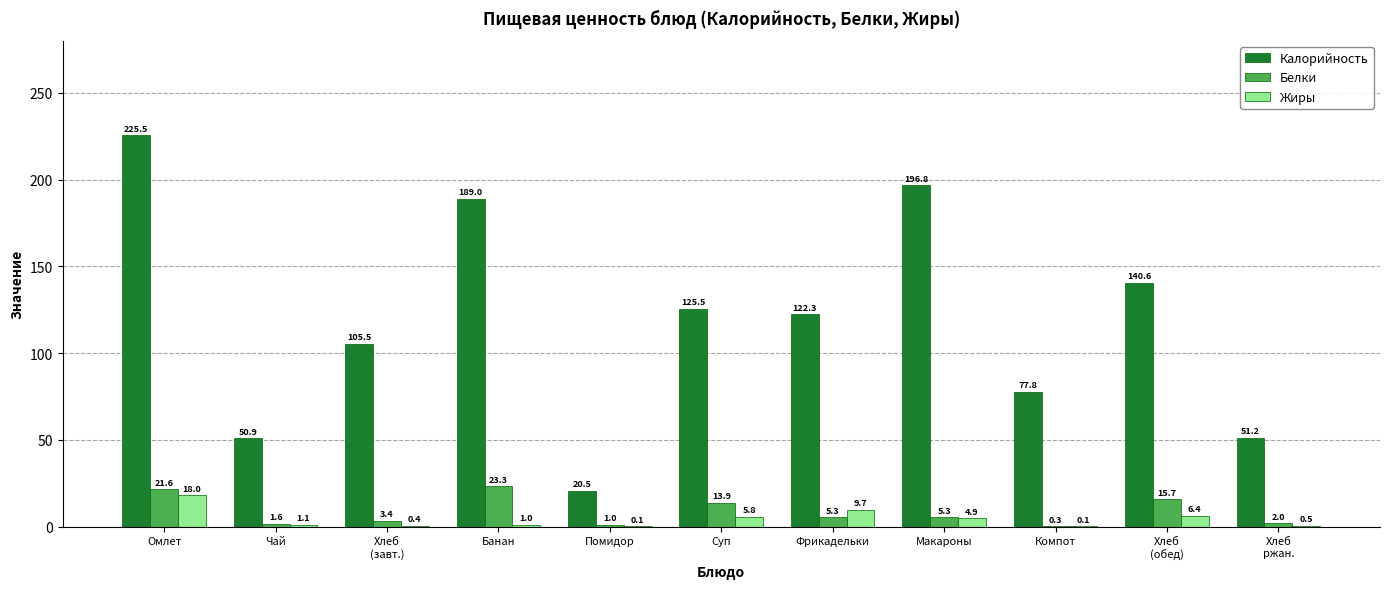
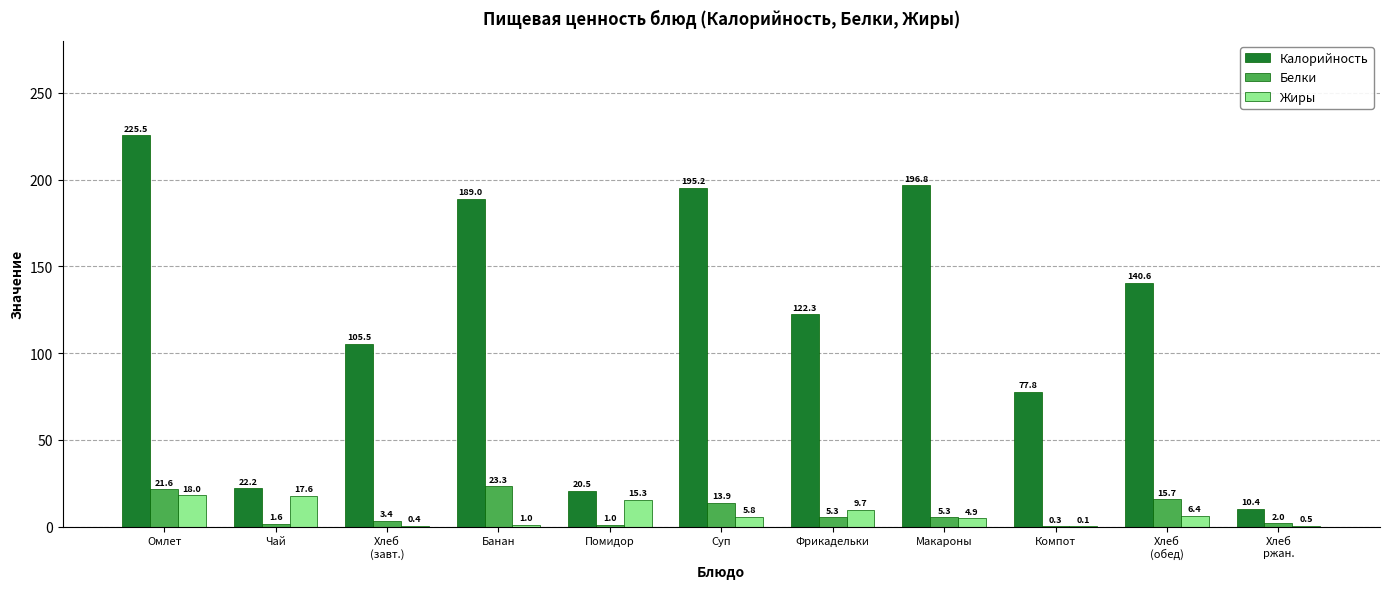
Калорийность, Чай: 50.9 -> 22.2
Жиры, Чай: 1.1 -> 17.6
Жиры, Помидор: 0.1 -> 15.3
Калорийность, Суп: 125.5 -> 195.2
Калорийность, Хлеб ржан.: 51.2 -> 10.4
